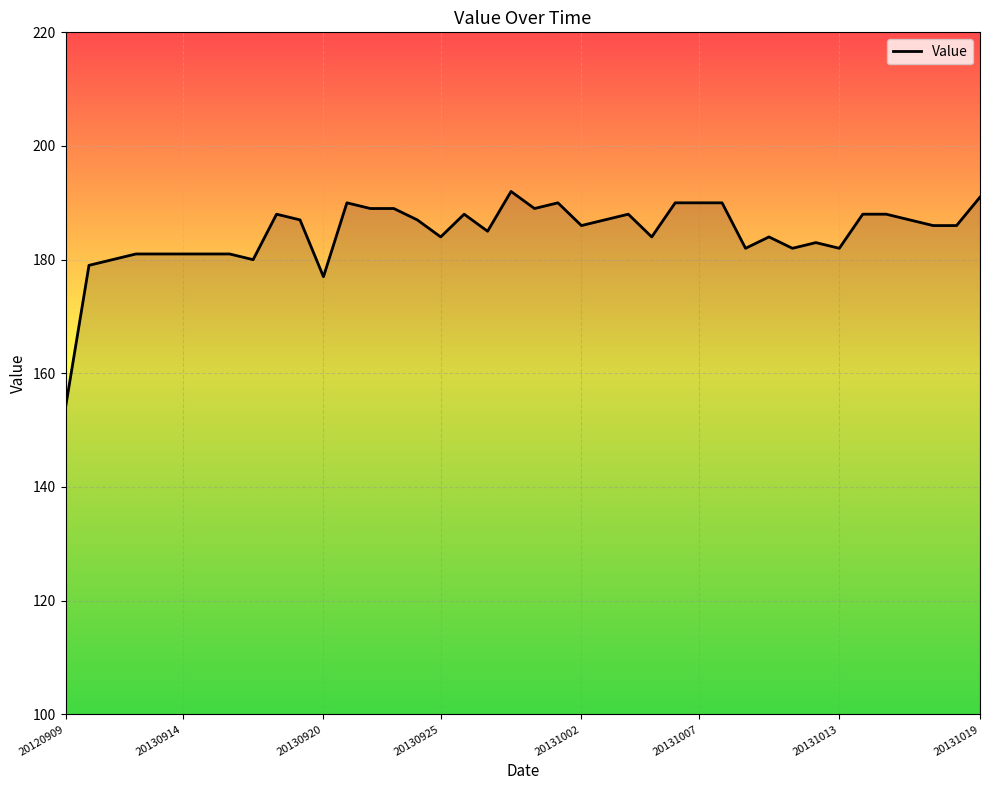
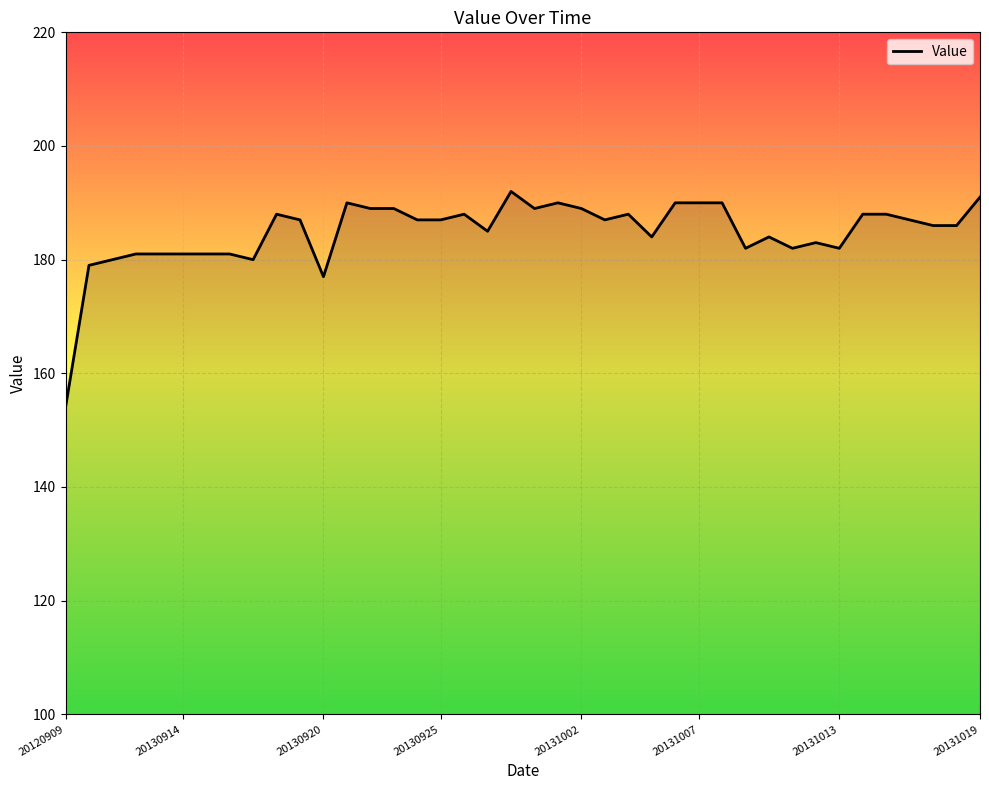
20130925: 184 -> 187
20131002: 186 -> 189
